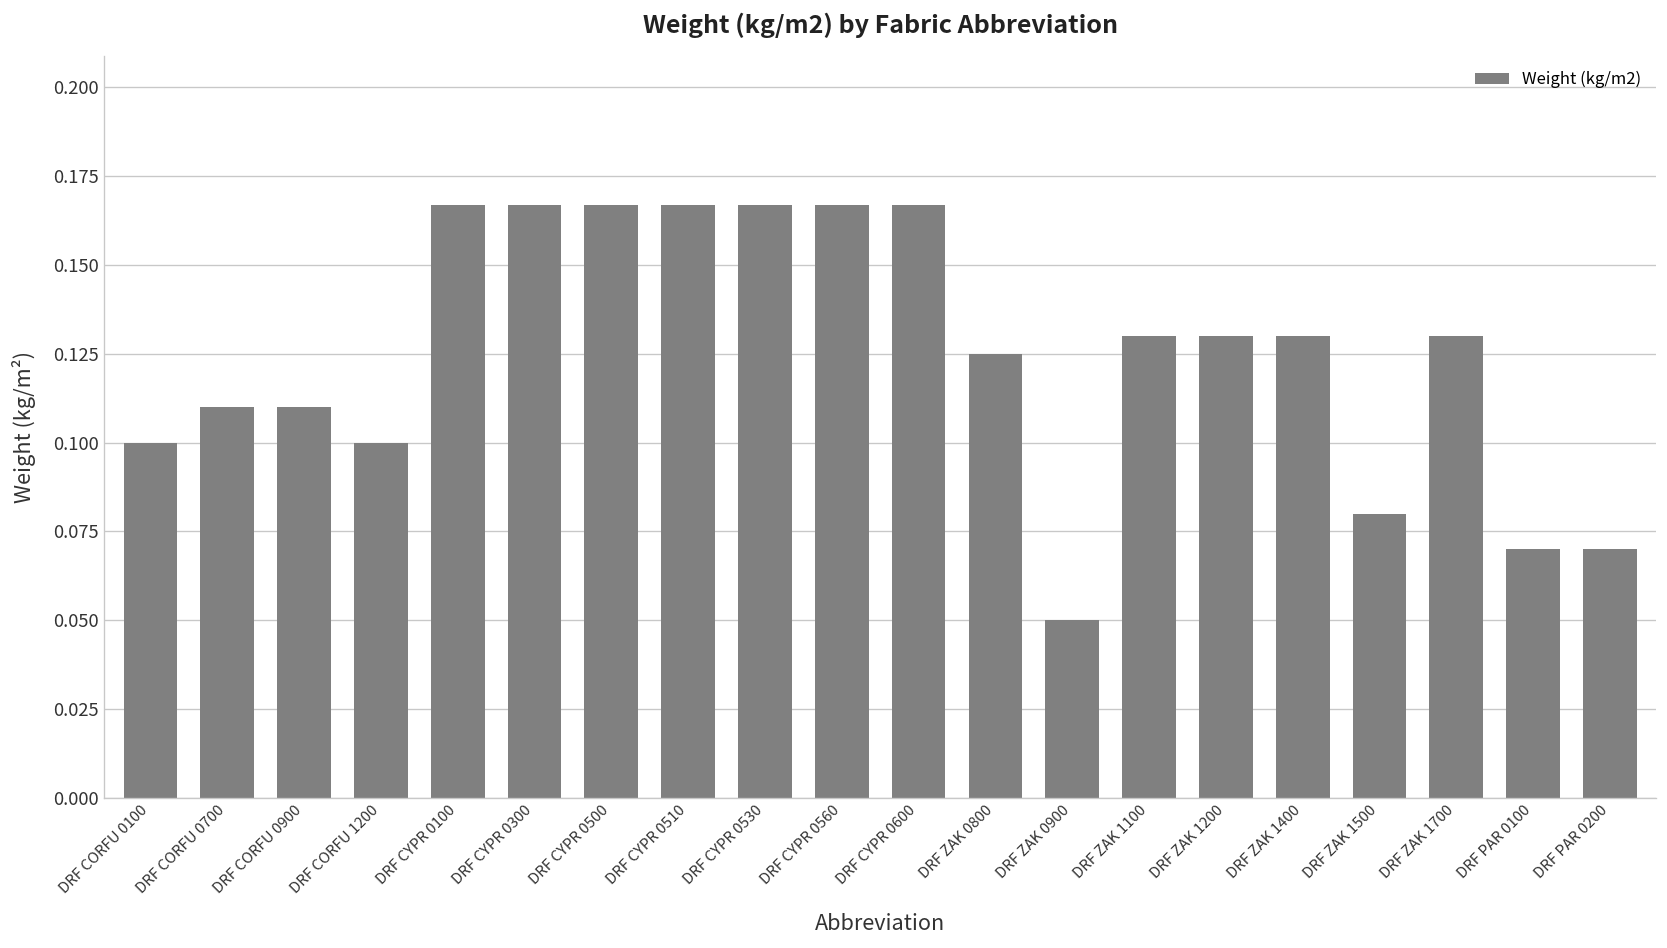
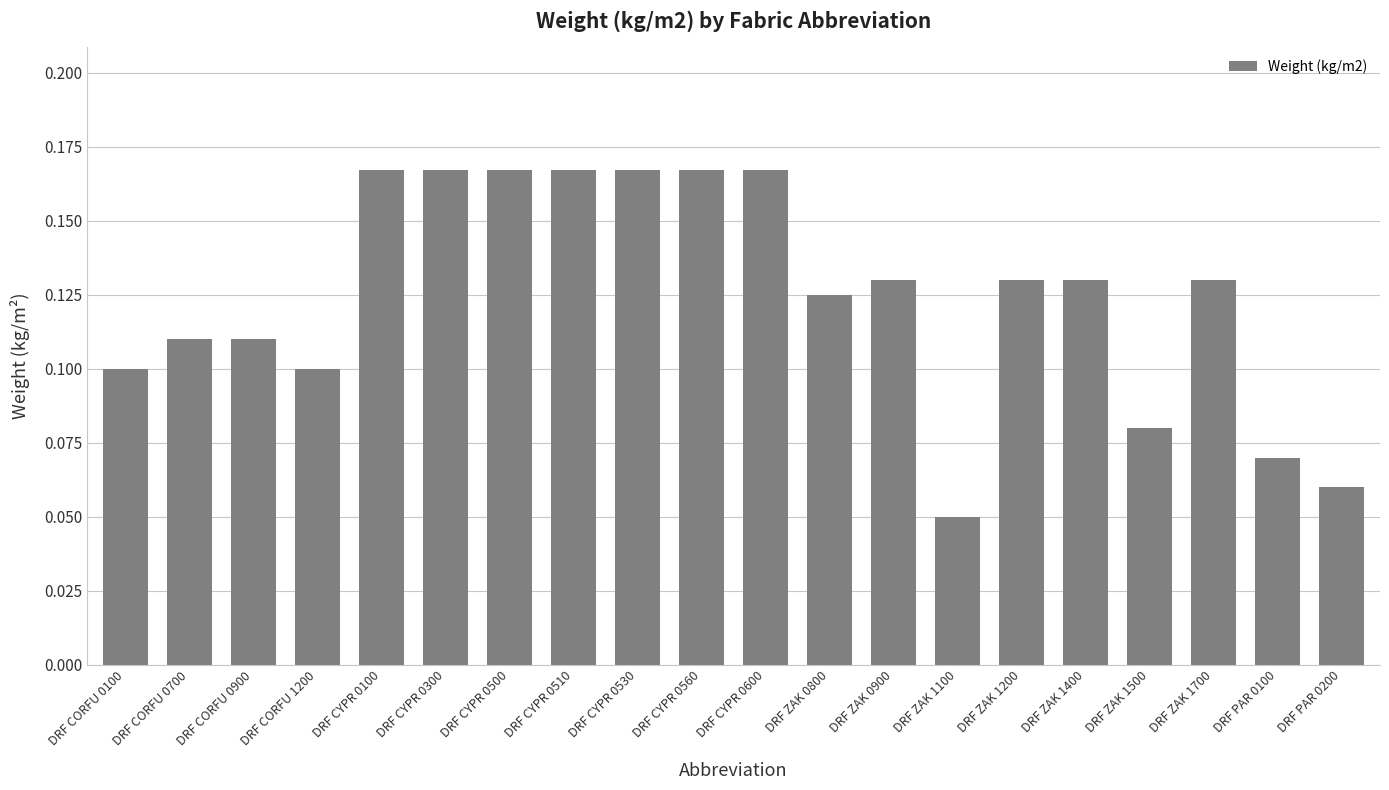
DRF ZAK 0900: 0.05 -> 0.13
DRF ZAK 1100: 0.13 -> 0.05
DRF PAR 0200: 0.07 -> 0.06
